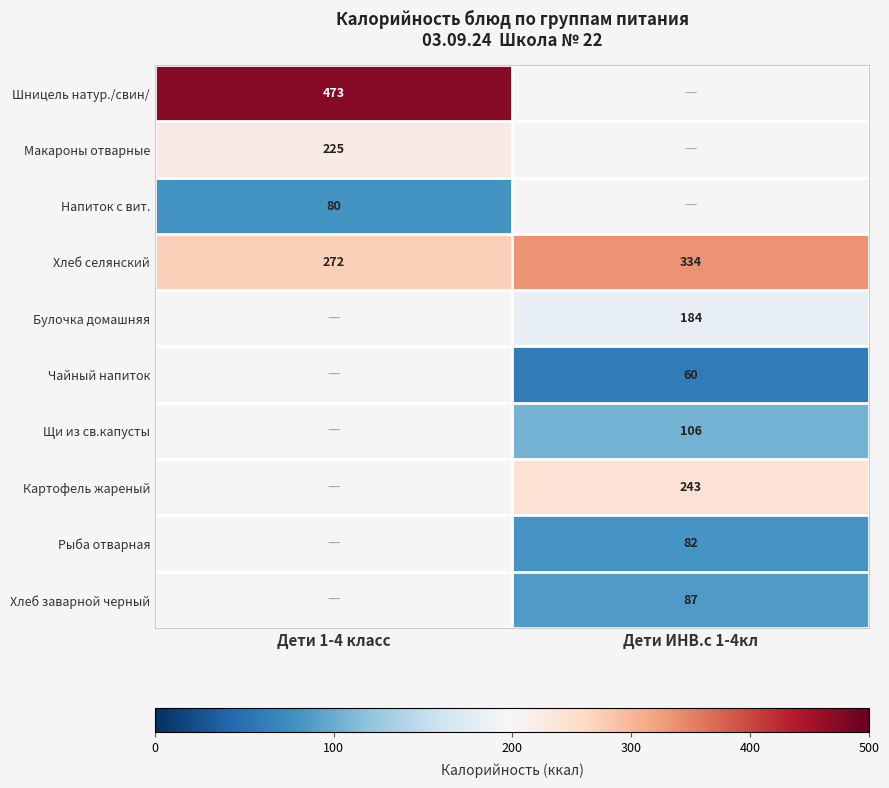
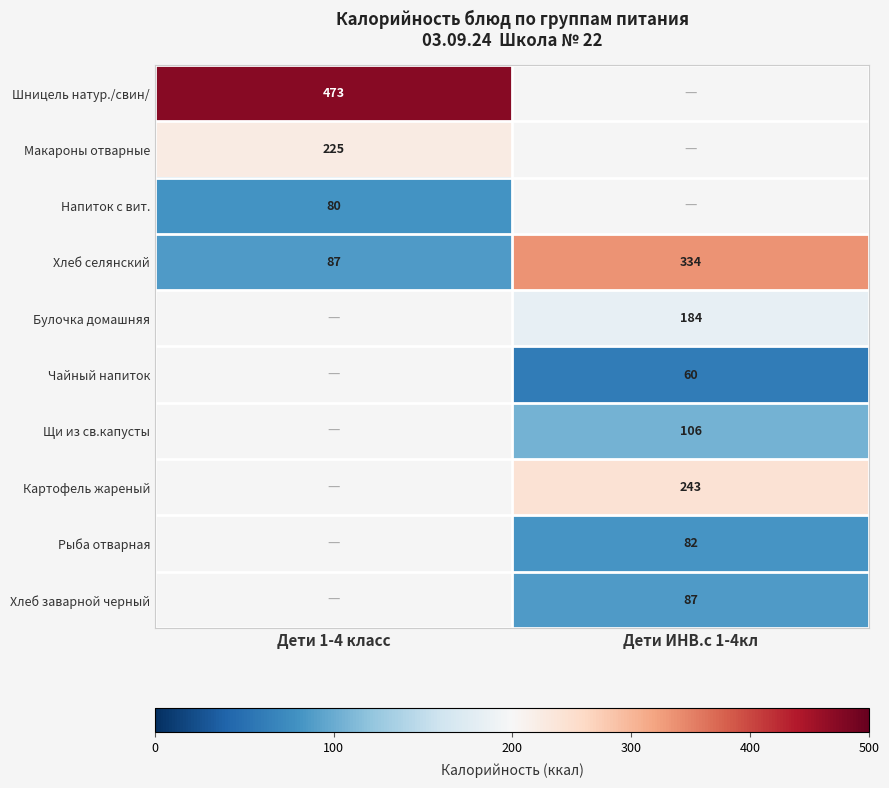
Хлеб селянский, Дети 1-4 класс: 272 -> 87
